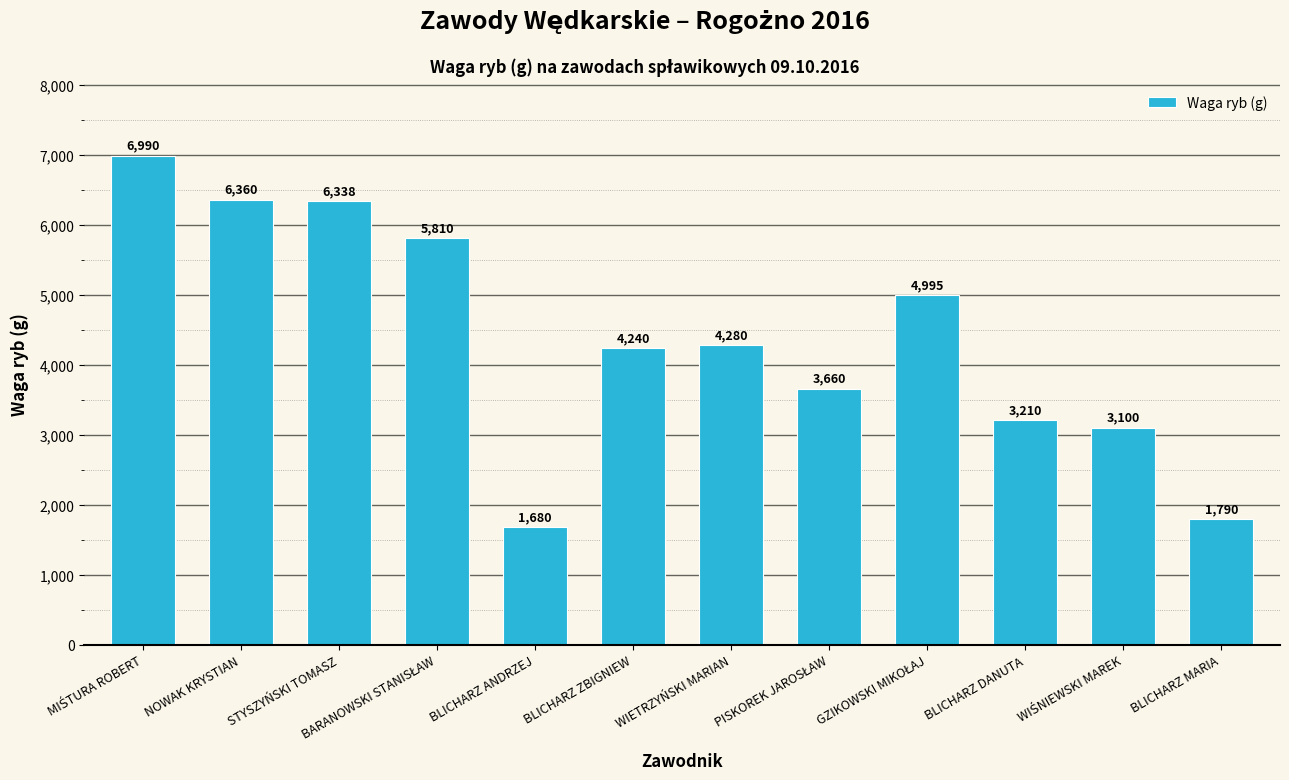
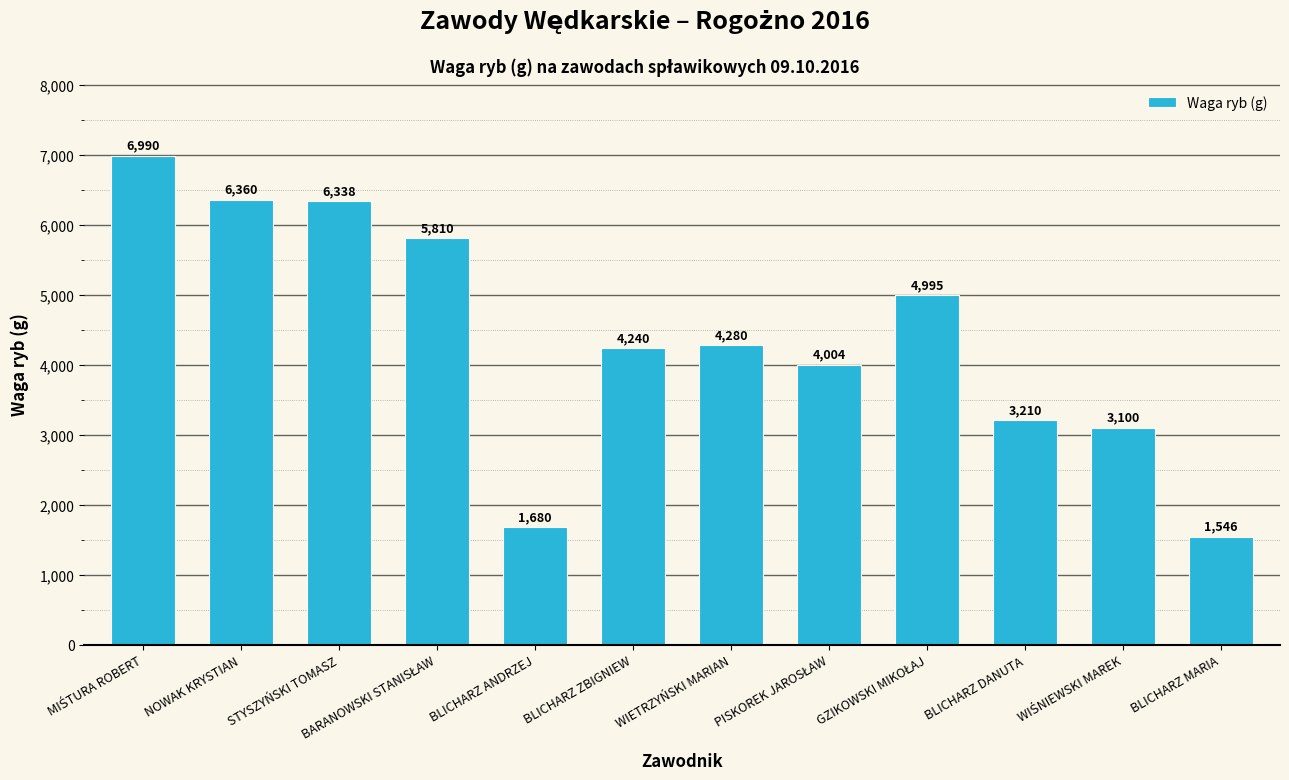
PISKOREK JAROSŁAW: 3,660 -> 4,004
BLICHARZ MARIA: 1,790 -> 1,546
